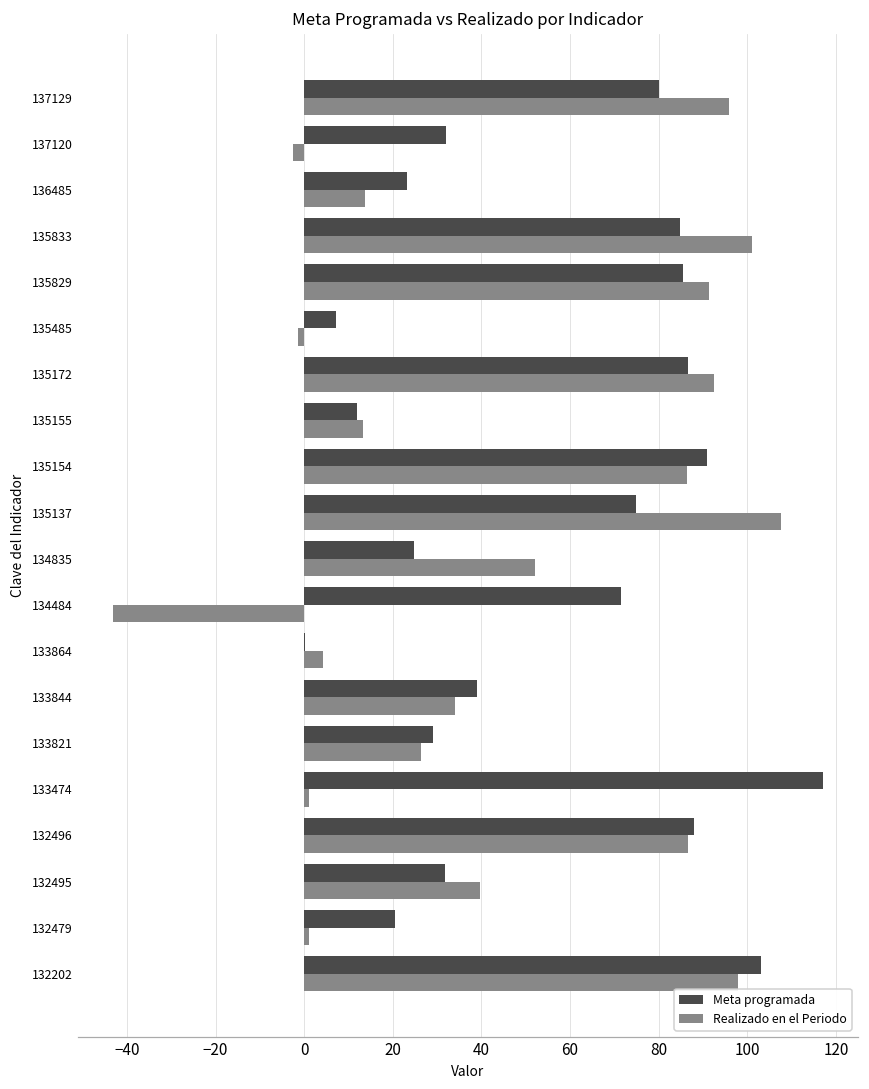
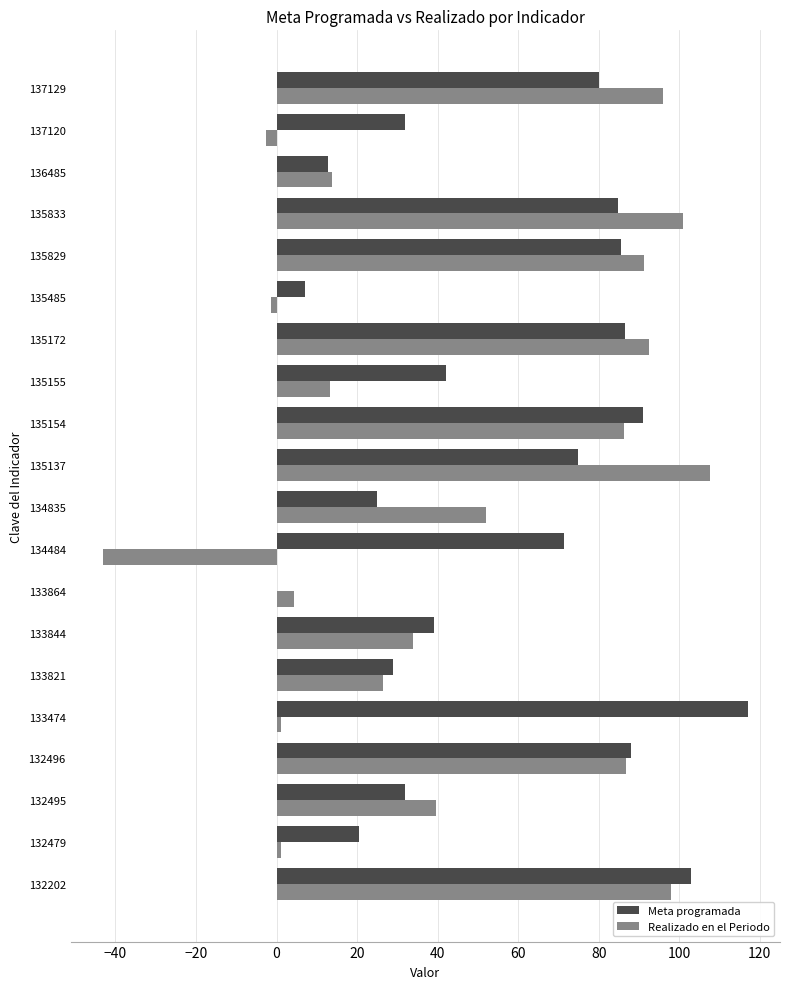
Meta programada, 136485: 23 -> 13
Meta programada, 135155: 12 -> 42
